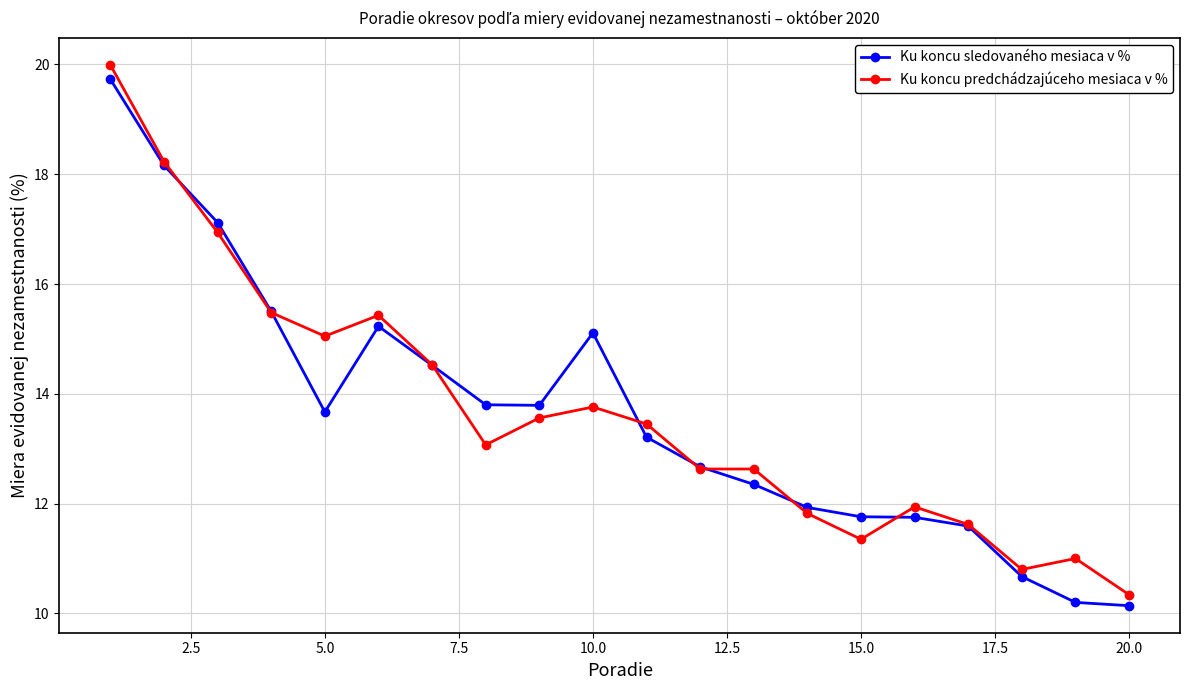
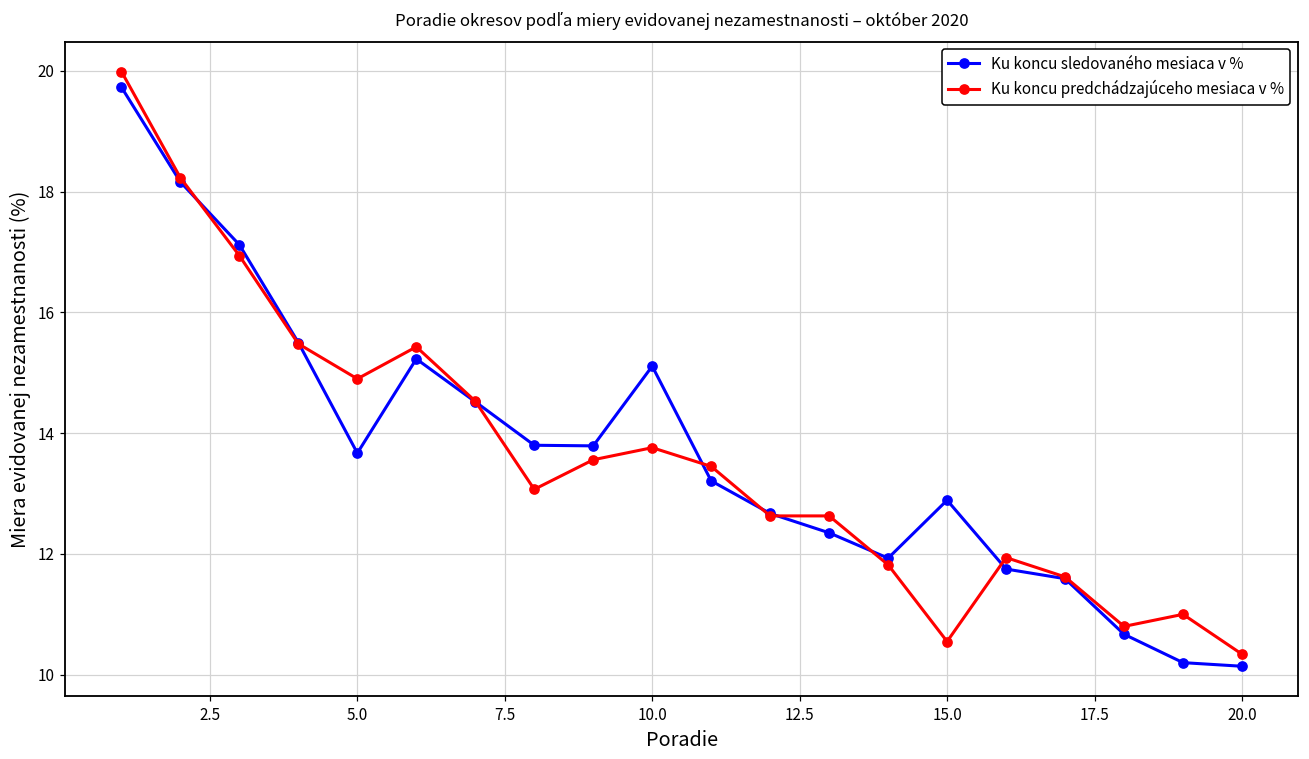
Ku koncu predchádzajúceho mesiaca v %, 5.0: 15.1 -> 14.9
Ku koncu sledovaného mesiaca v %, 15.0: 11.8 -> 12.9
Ku koncu predchádzajúceho mesiaca v %, 15.0: 11.4 -> 10.6
